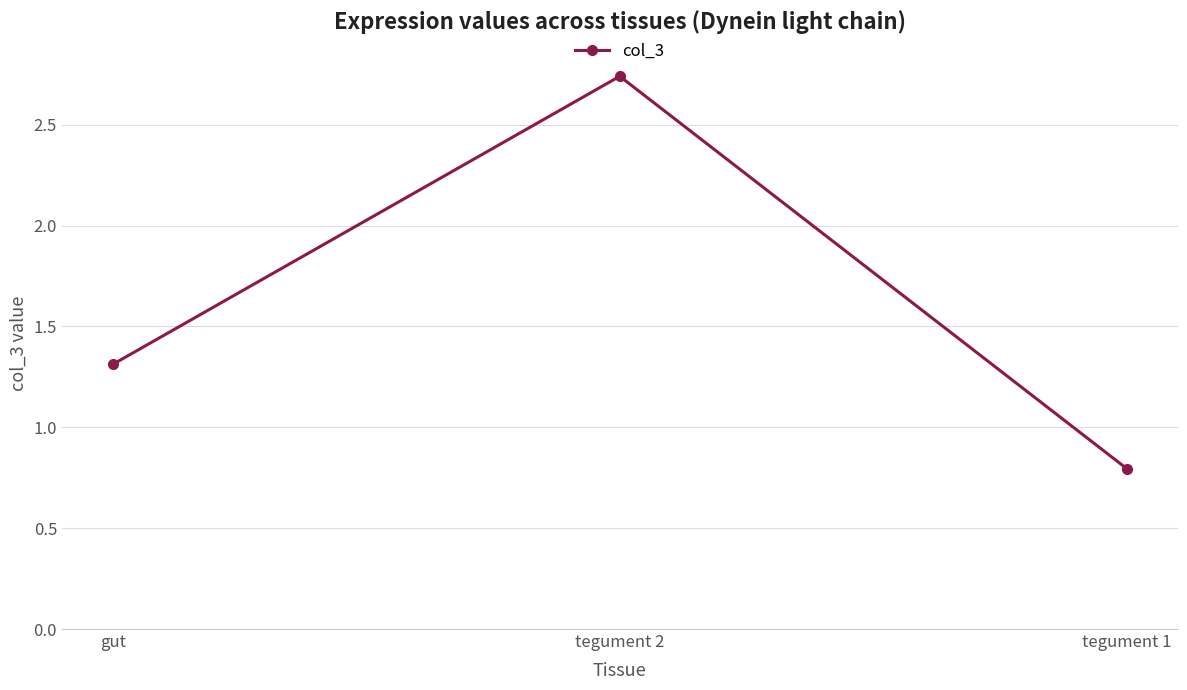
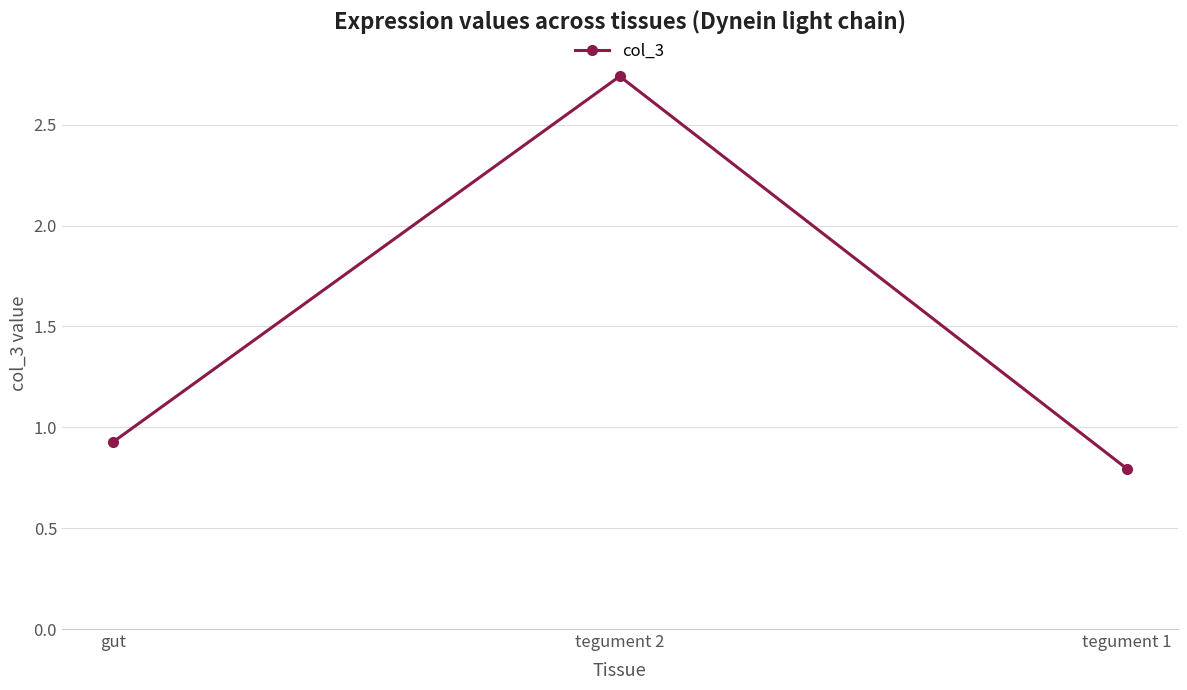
gut: 1.31 -> 0.93
